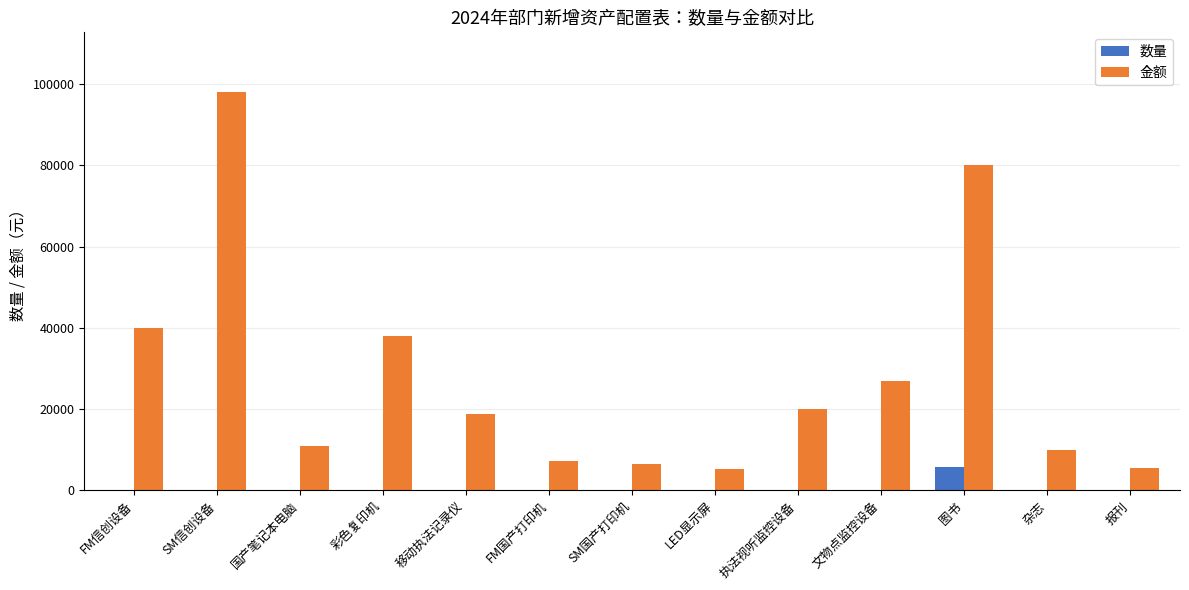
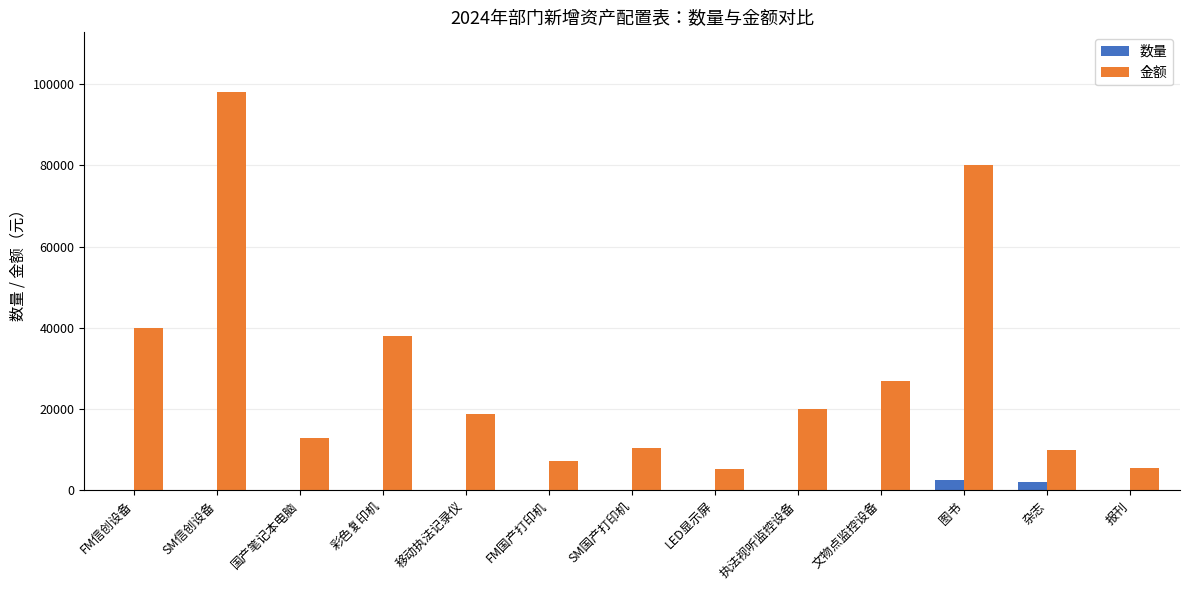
金额, 国产笔记本电脑: 11000 -> 13000
金额, SM国产打印机: 7000 -> 10000
数量, 图书: 6000 -> 3000
数量, 杂志: 0 -> 2000
